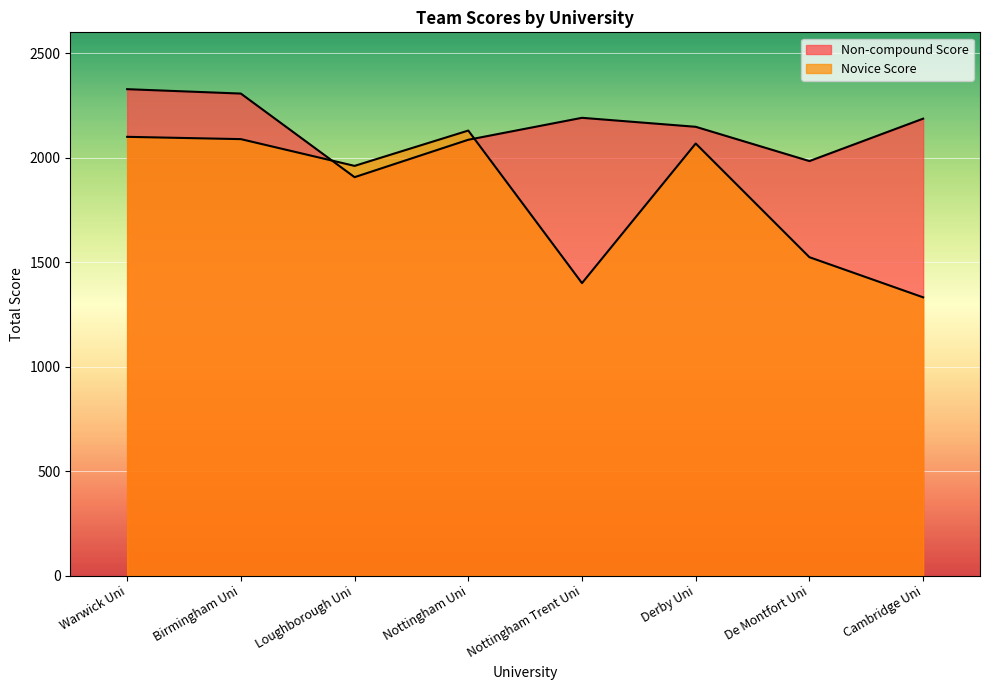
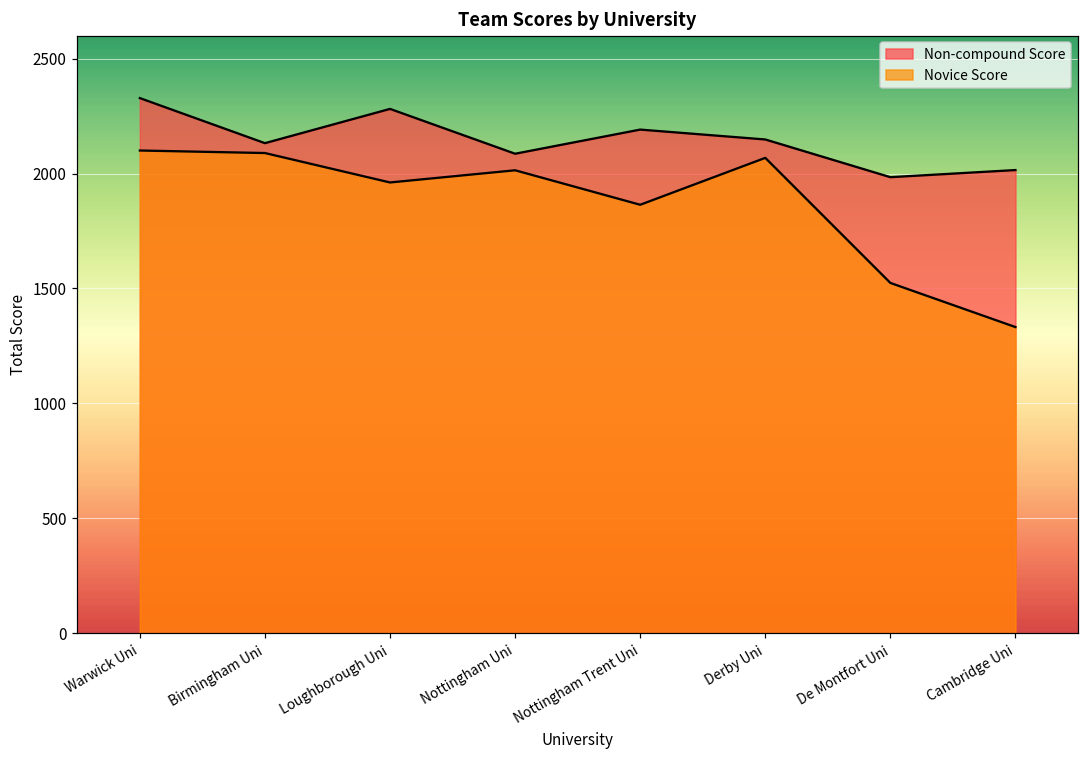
Non-compound Score, Birmingham Uni: 2310 -> 2130
Non-compound Score, Loughborough Uni: 1910 -> 2280
Novice Score, Nottingham Uni: 2130 -> 2010
Novice Score, Nottingham Trent Uni: 1400 -> 1860
Non-compound Score, Cambridge Uni: 2190 -> 2020
